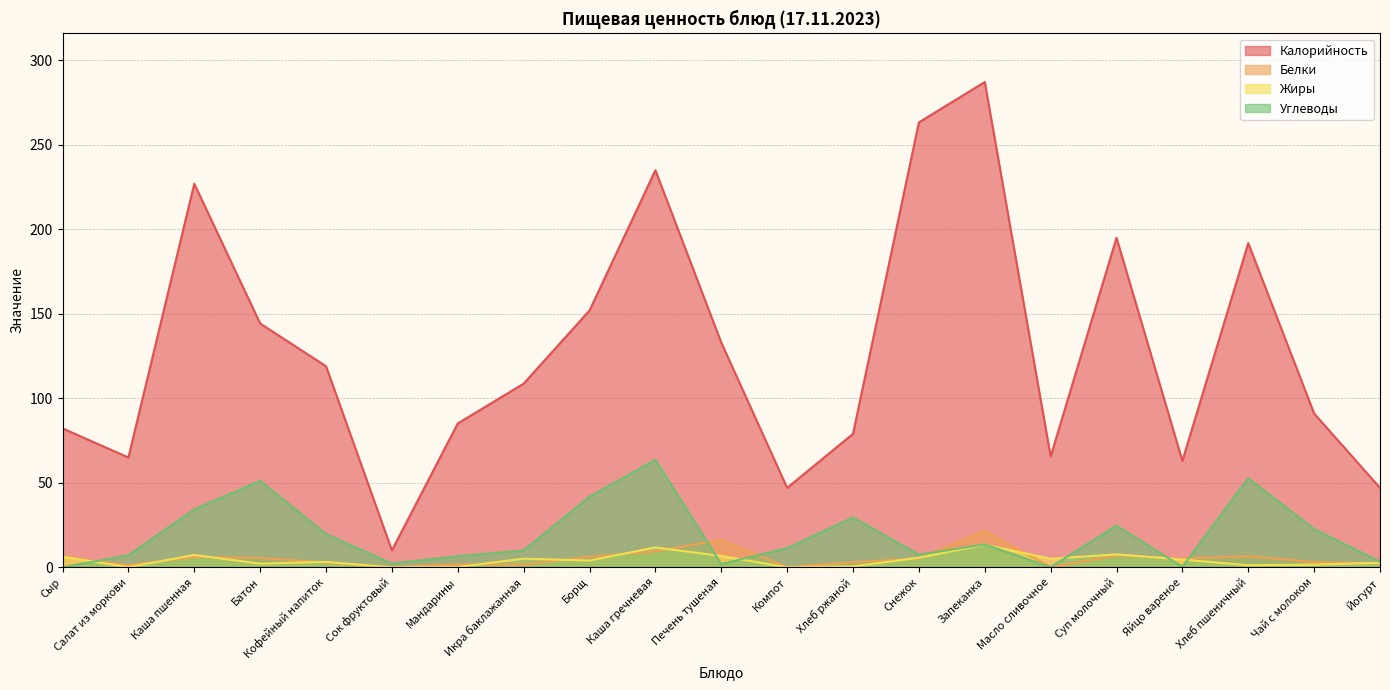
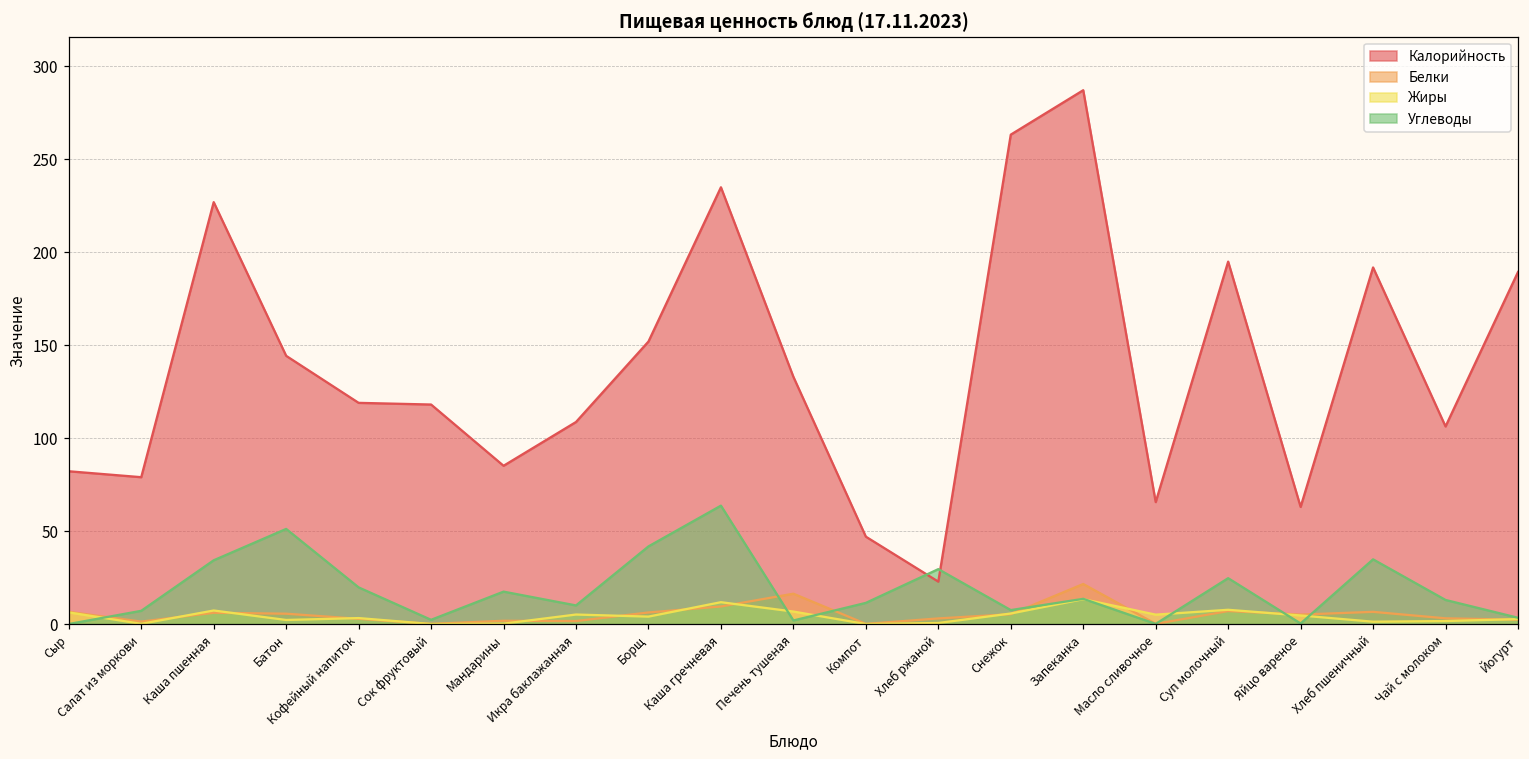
Калорийность, Салат из моркови: 65 -> 79
Калорийность, Сок фруктовый: 10 -> 118
Углеводы, Мандарины: 7 -> 17
Калорийность, Хлеб ржаной: 79 -> 23
Углеводы, Хлеб пшеничный: 53 -> 35
Калорийность, Чай с молоком: 91 -> 106
Углеводы, Чай с молоком: 23 -> 13
Калорийность, Йогурт: 47 -> 189
